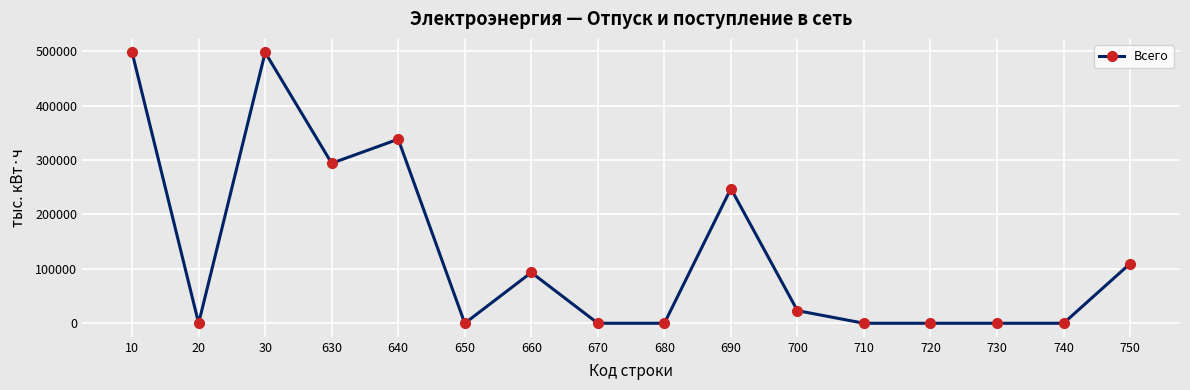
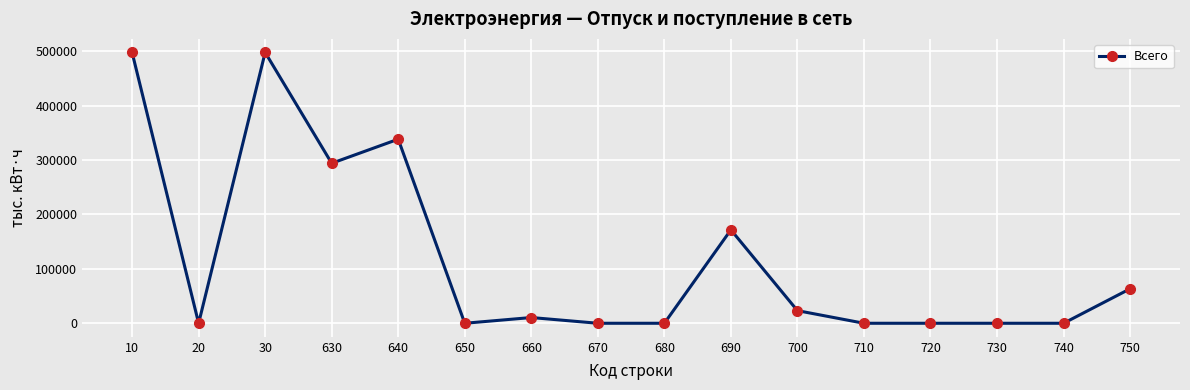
660: 90000 -> 10000
690: 250000 -> 170000
750: 110000 -> 60000
